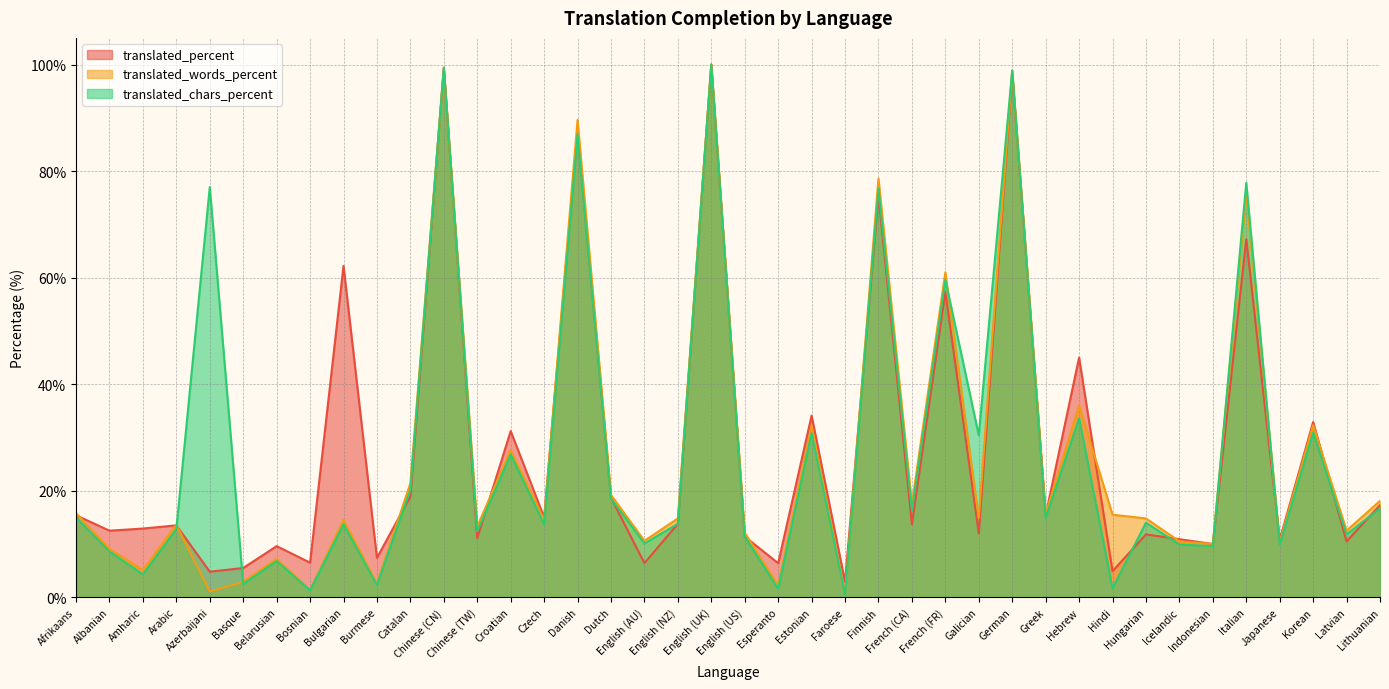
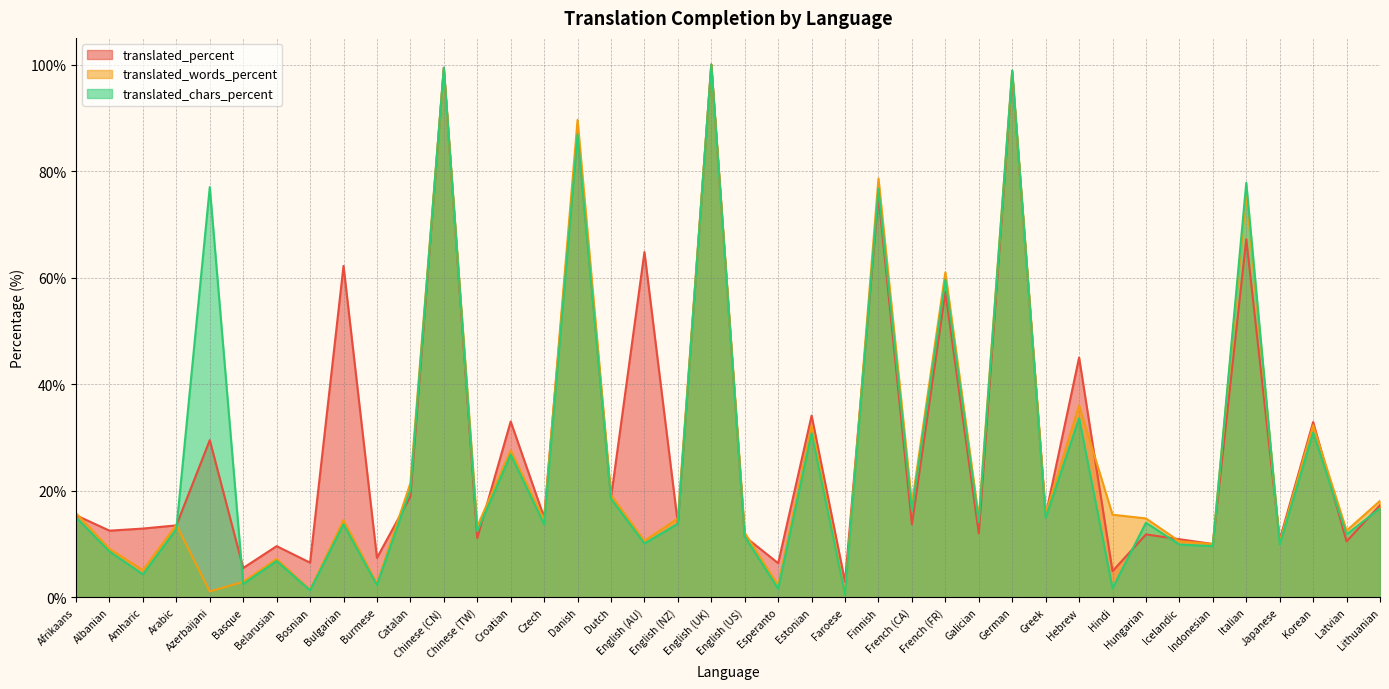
translated_percent, Azerbaijani: 5% -> 30%
translated_percent, Croatian: 31% -> 33%
translated_percent, English (AU): 6% -> 65%
translated_chars_percent, Galician: 30% -> 14%
